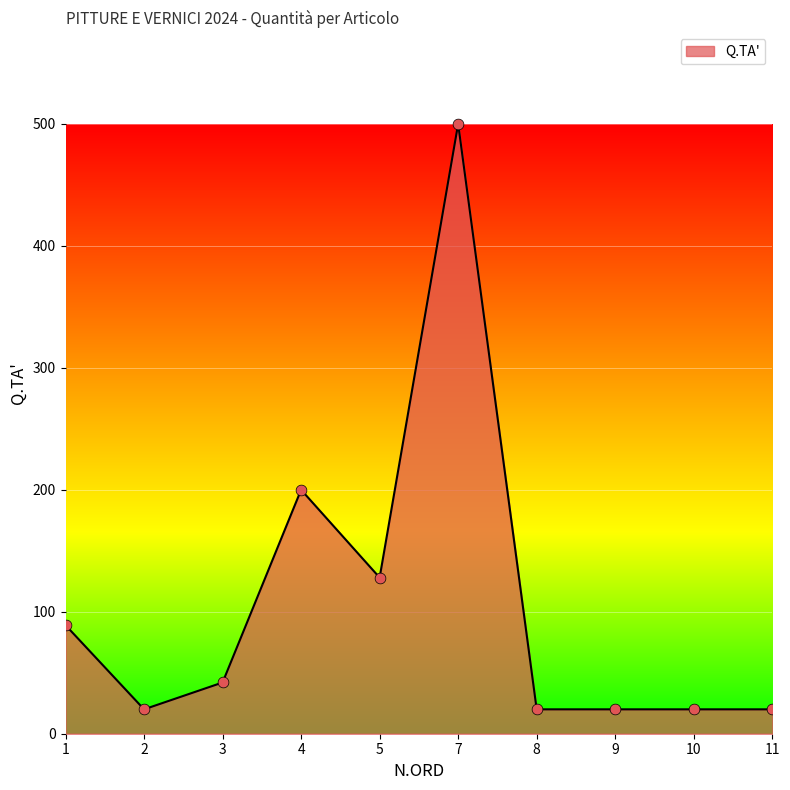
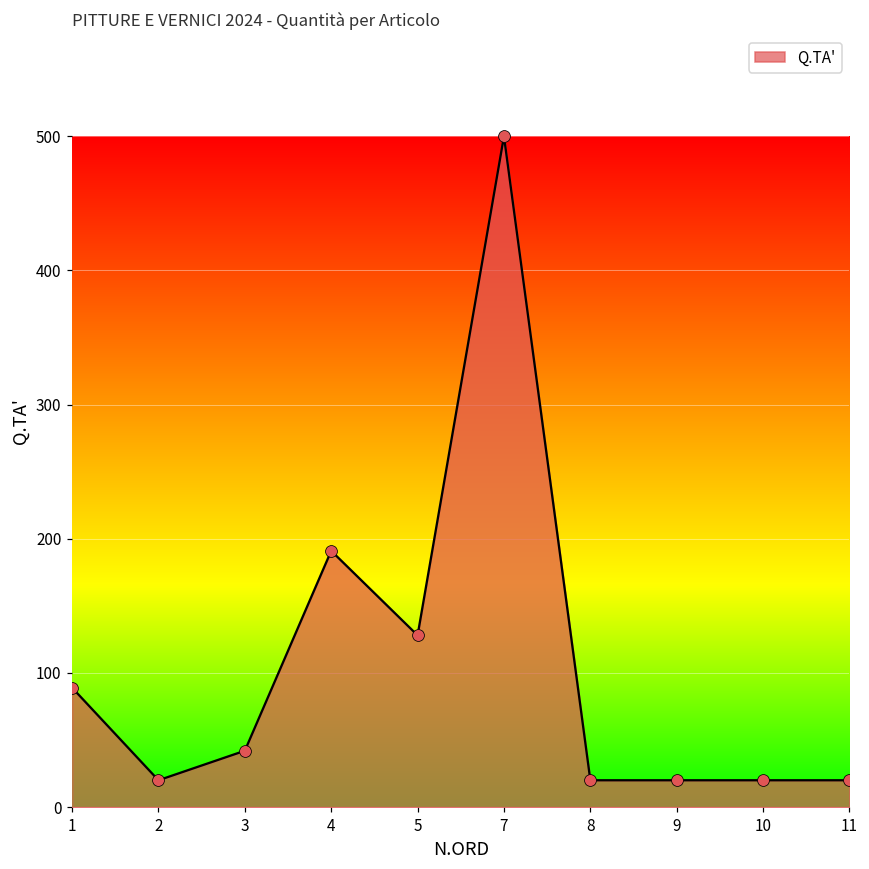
4: 200 -> 191
